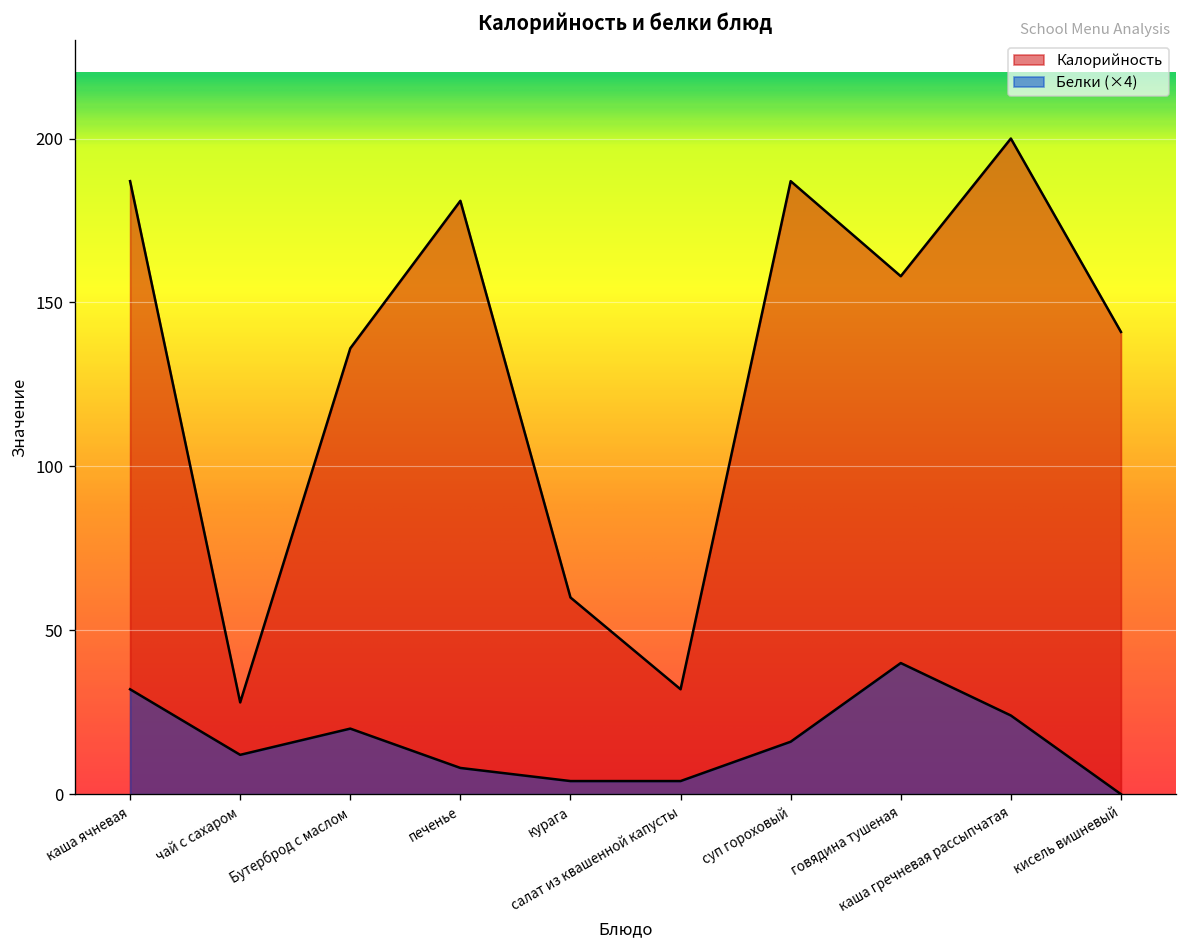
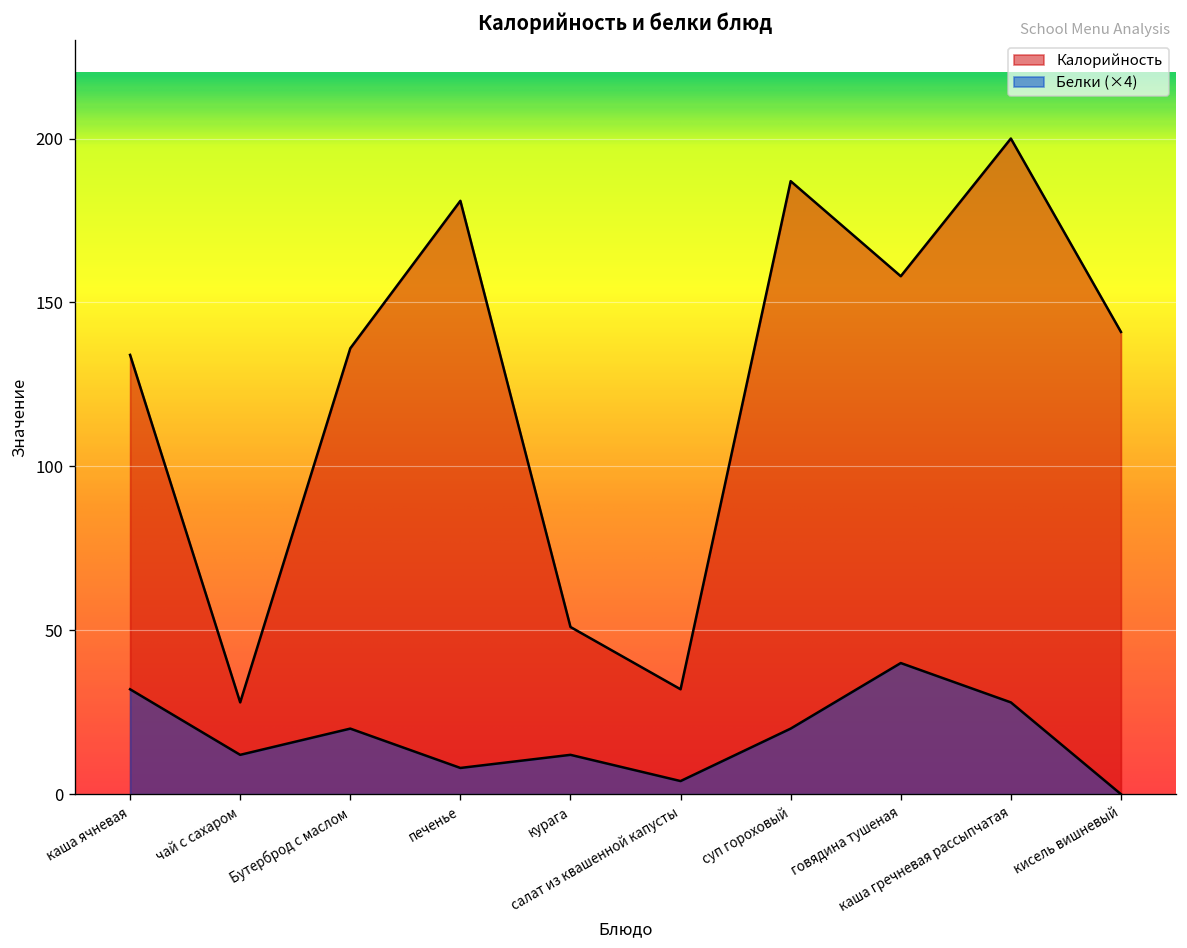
Калорийность, каша ячневая: 187 -> 134
Калорийность, курага: 60 -> 51
Белки (×4), курага: 4 -> 12
Белки (×4), суп гороховый: 16 -> 20
Белки (×4), каша гречневая рассыпчатая: 24 -> 28
